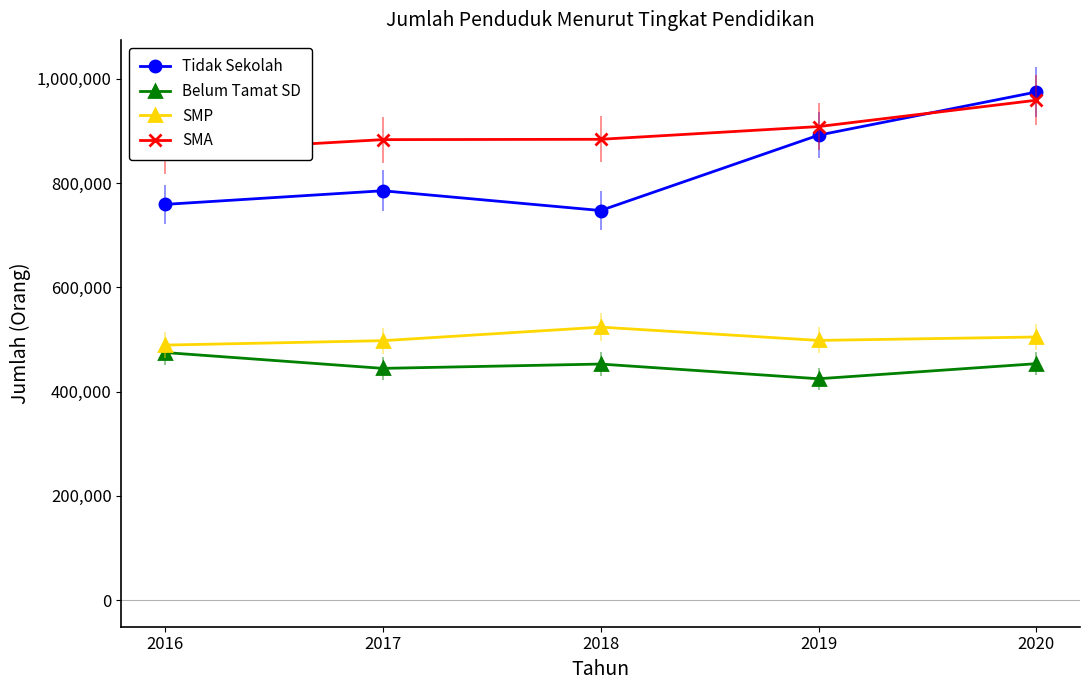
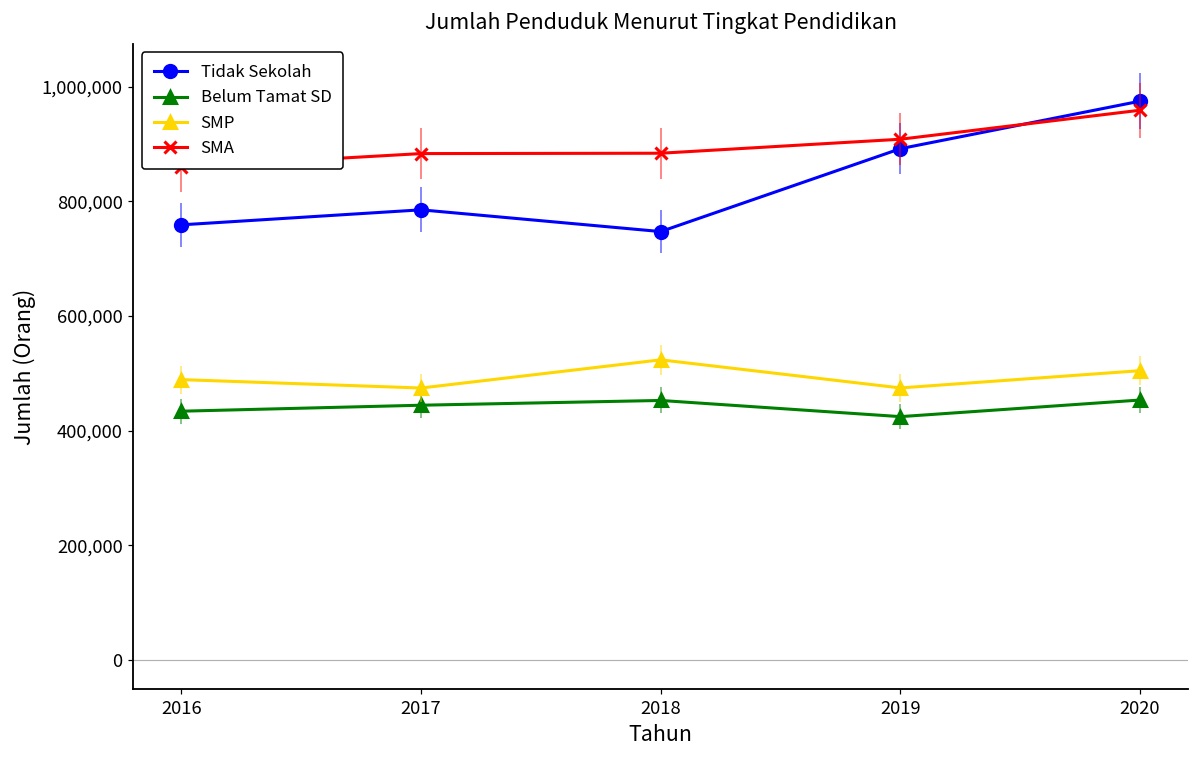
Belum Tamat SD, 2016: 470,000 -> 430,000
SMP, 2017: 500,000 -> 470,000
SMP, 2019: 500,000 -> 470,000
